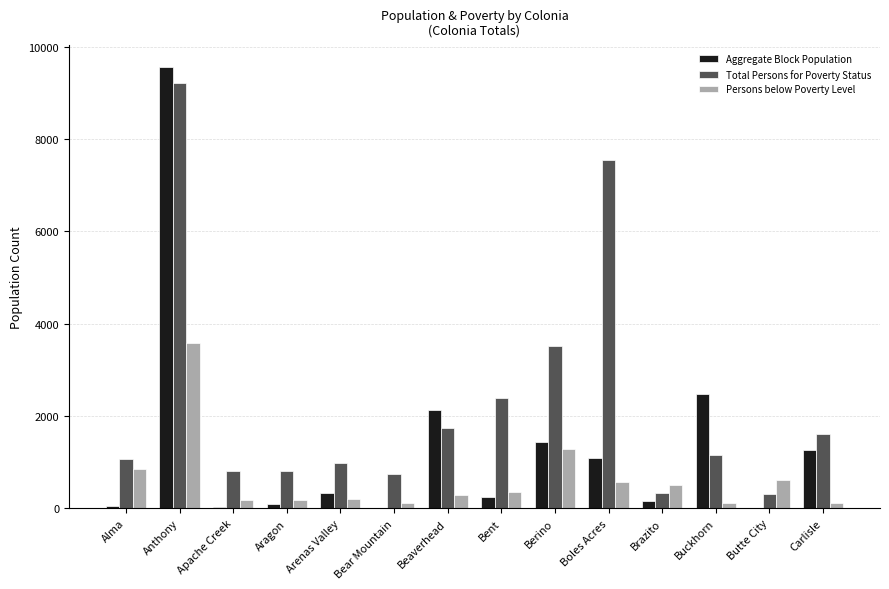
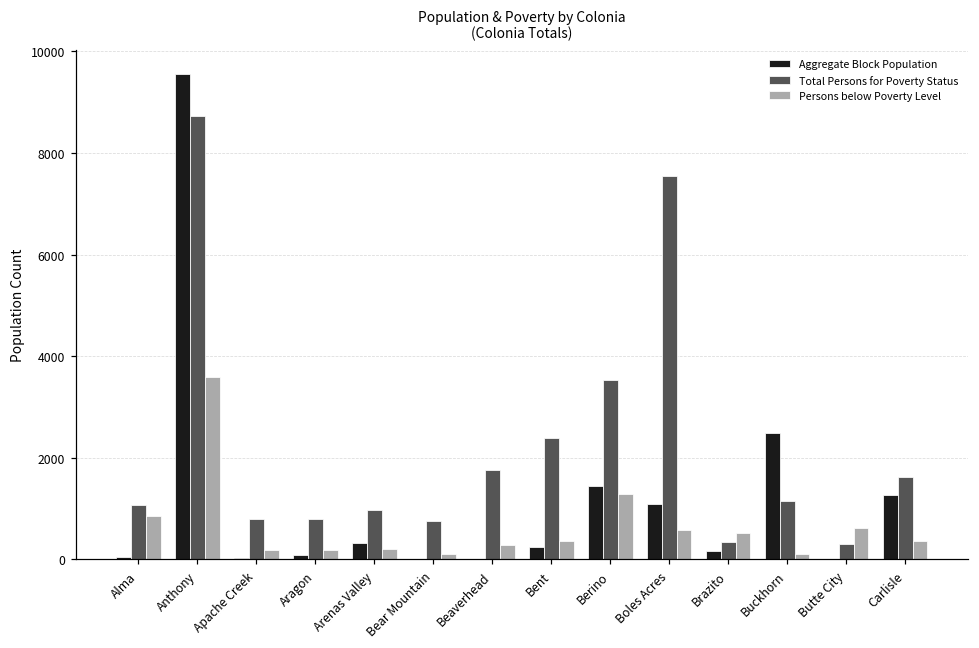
Total Persons for Poverty Status, Anthony: 9200 -> 8700
Aggregate Block Population, Beaverhead: 2100 -> 0
Persons below Poverty Level, Carlisle: 100 -> 400
